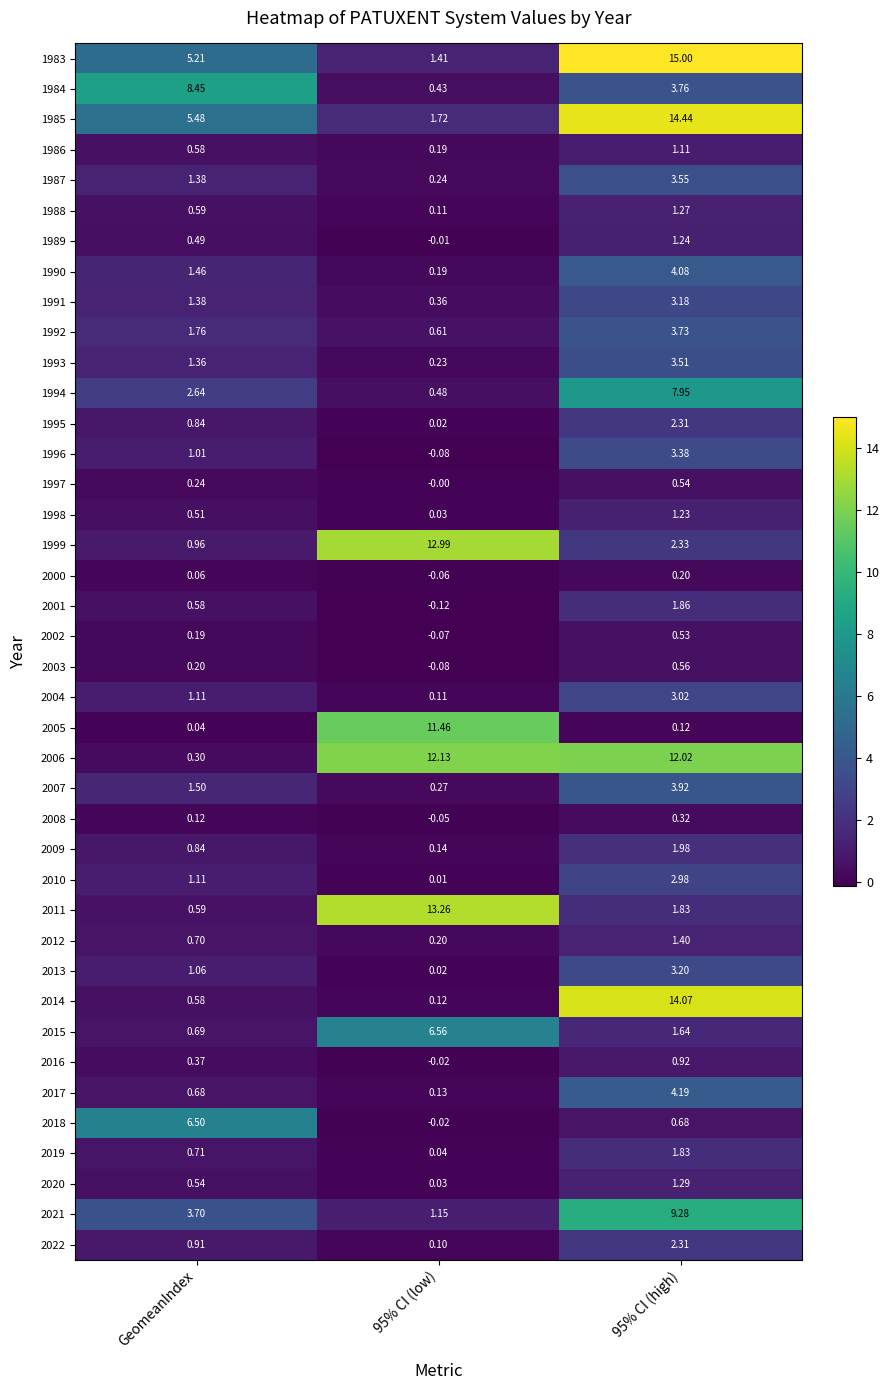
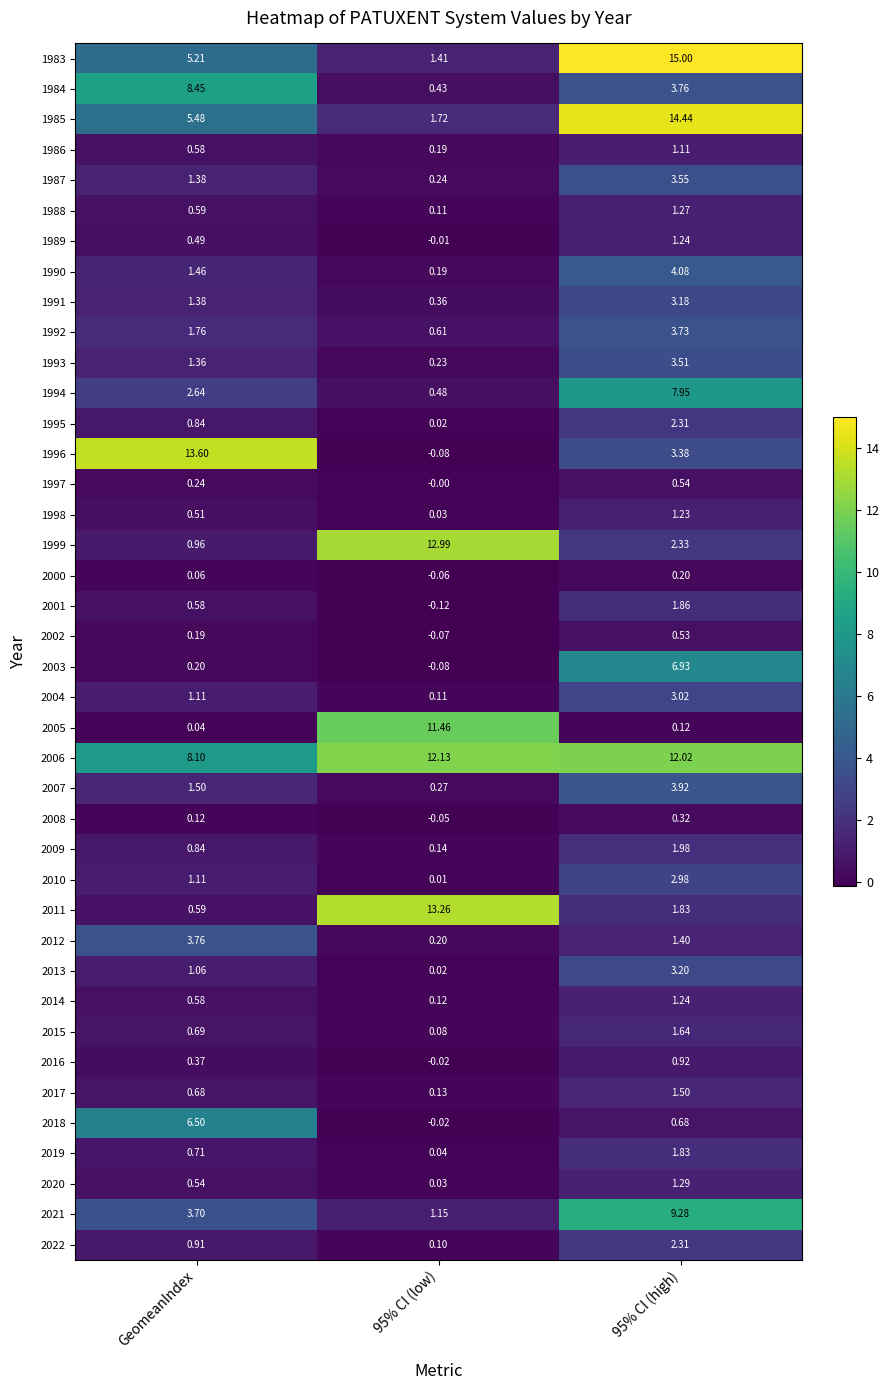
1996, GeomeanIndex: 1.01 -> 13.60
2003, 95% CI (high): 0.56 -> 6.93
2006, GeomeanIndex: 0.30 -> 8.10
2012, GeomeanIndex: 0.70 -> 3.76
2014, 95% CI (high): 14.07 -> 1.24
2015, 95% CI (low): 6.56 -> 0.08
2017, 95% CI (high): 4.19 -> 1.50
